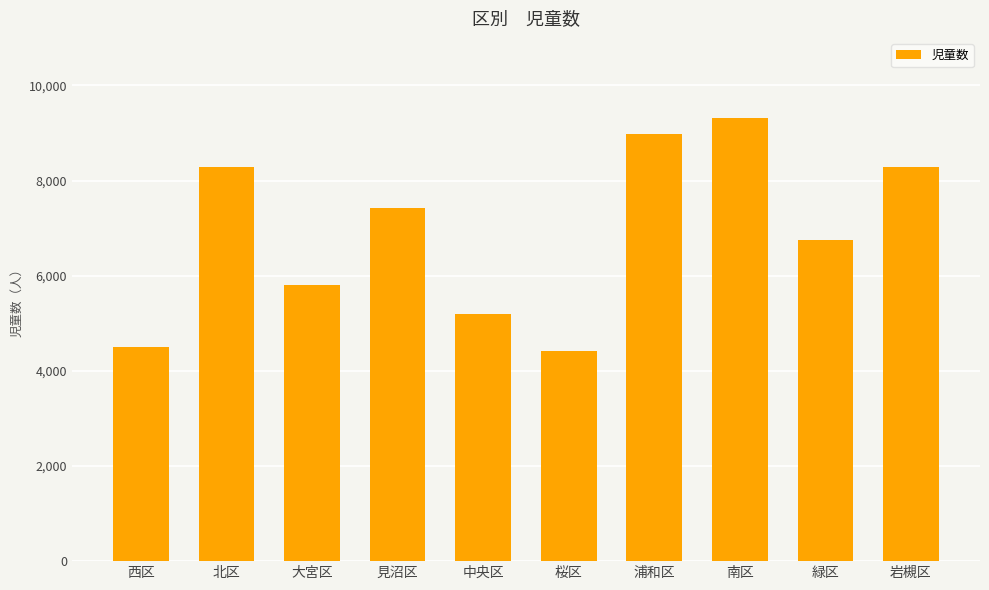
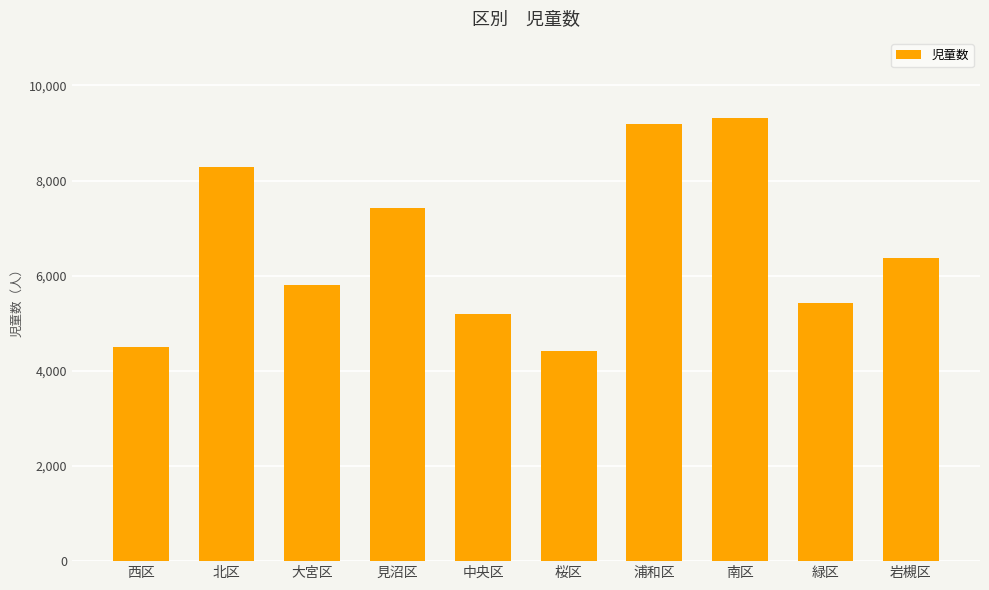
浦和区: 9,000 -> 9,200
緑区: 6,700 -> 5,400
岩槻区: 8,300 -> 6,400
